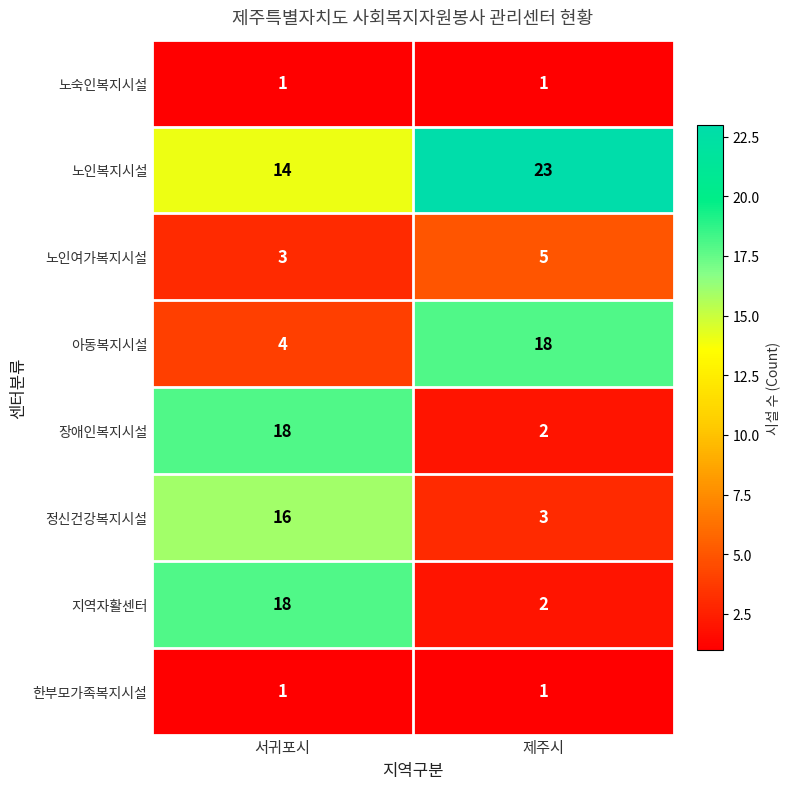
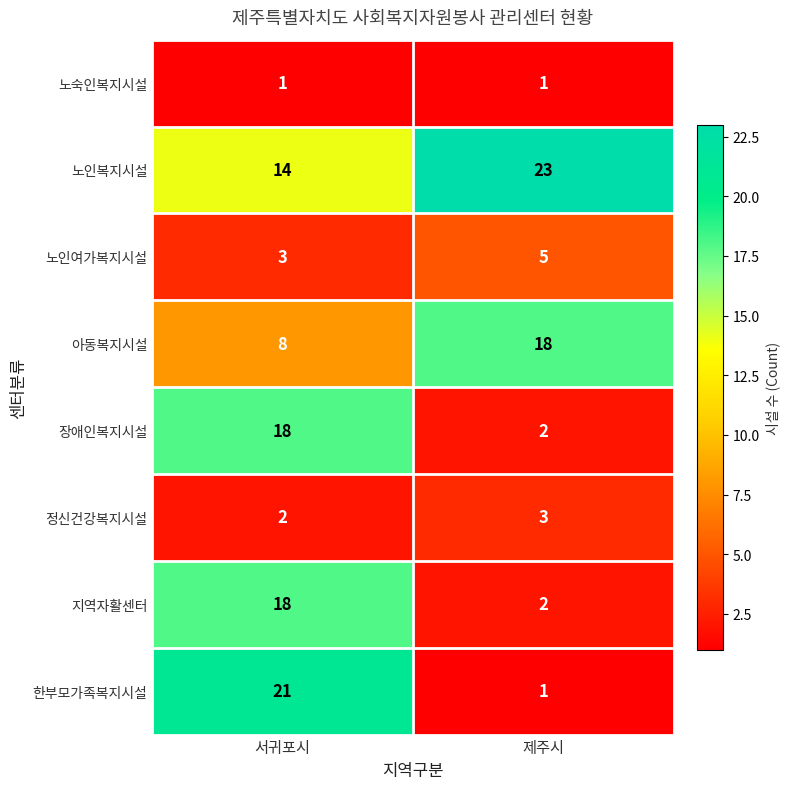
아동복지시설, 서귀포시: 4 -> 8
정신건강복지시설, 서귀포시: 16 -> 2
한부모가족복지시설, 서귀포시: 1 -> 21
